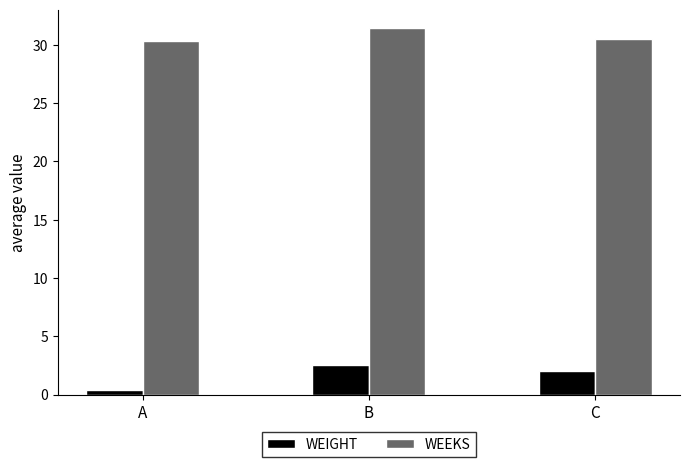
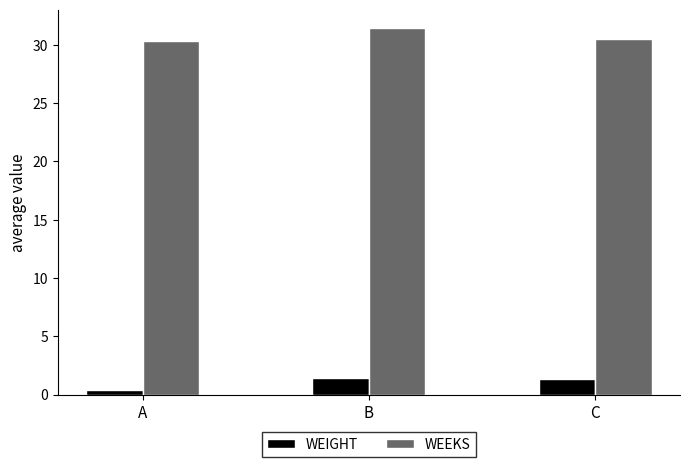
WEIGHT, B: 2.5 -> 1.4
WEIGHT, C: 2.0 -> 1.3
